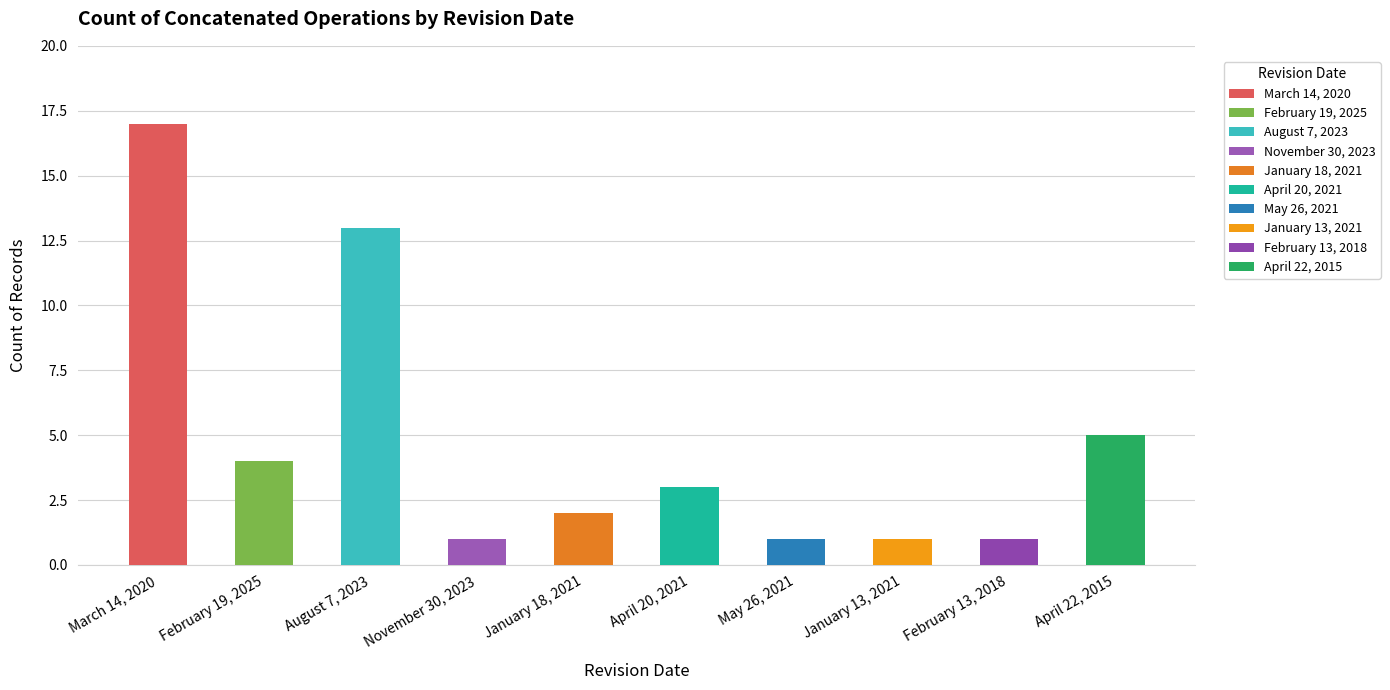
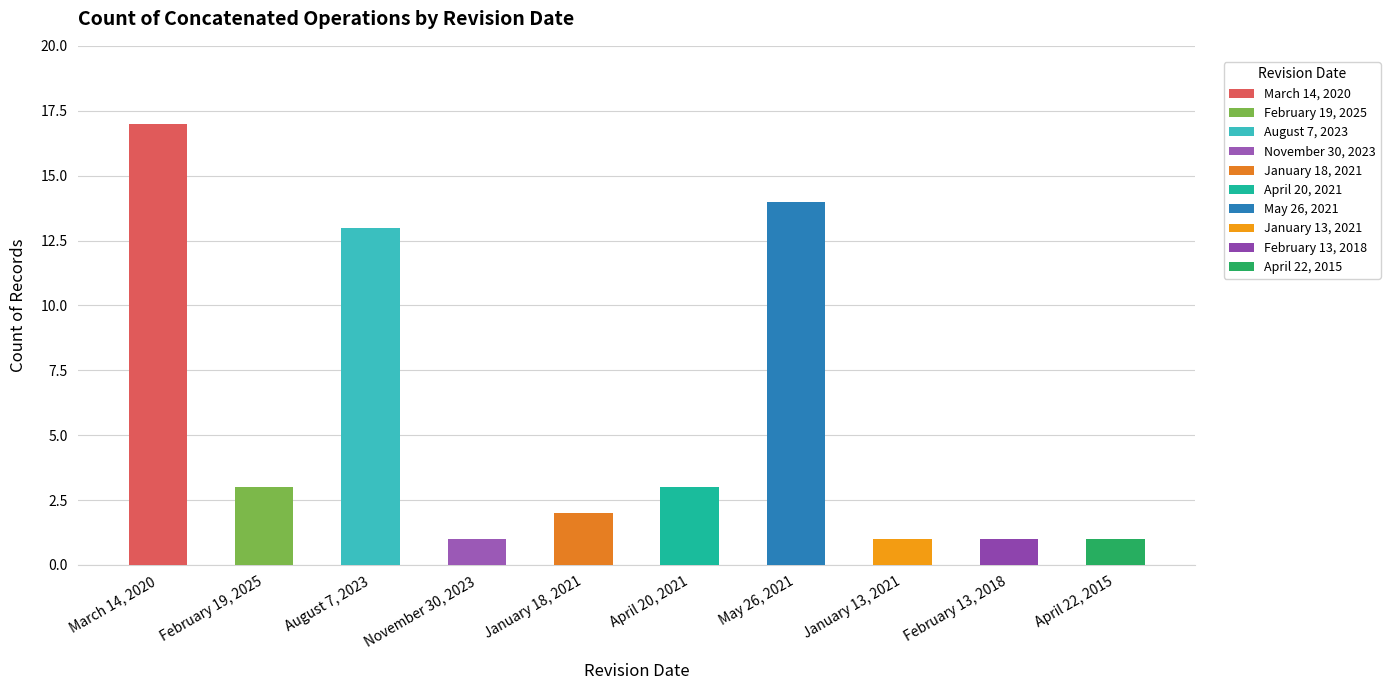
February 19, 2025: 4 -> 3
May 26, 2021: 1 -> 14
April 22, 2015: 5 -> 1
